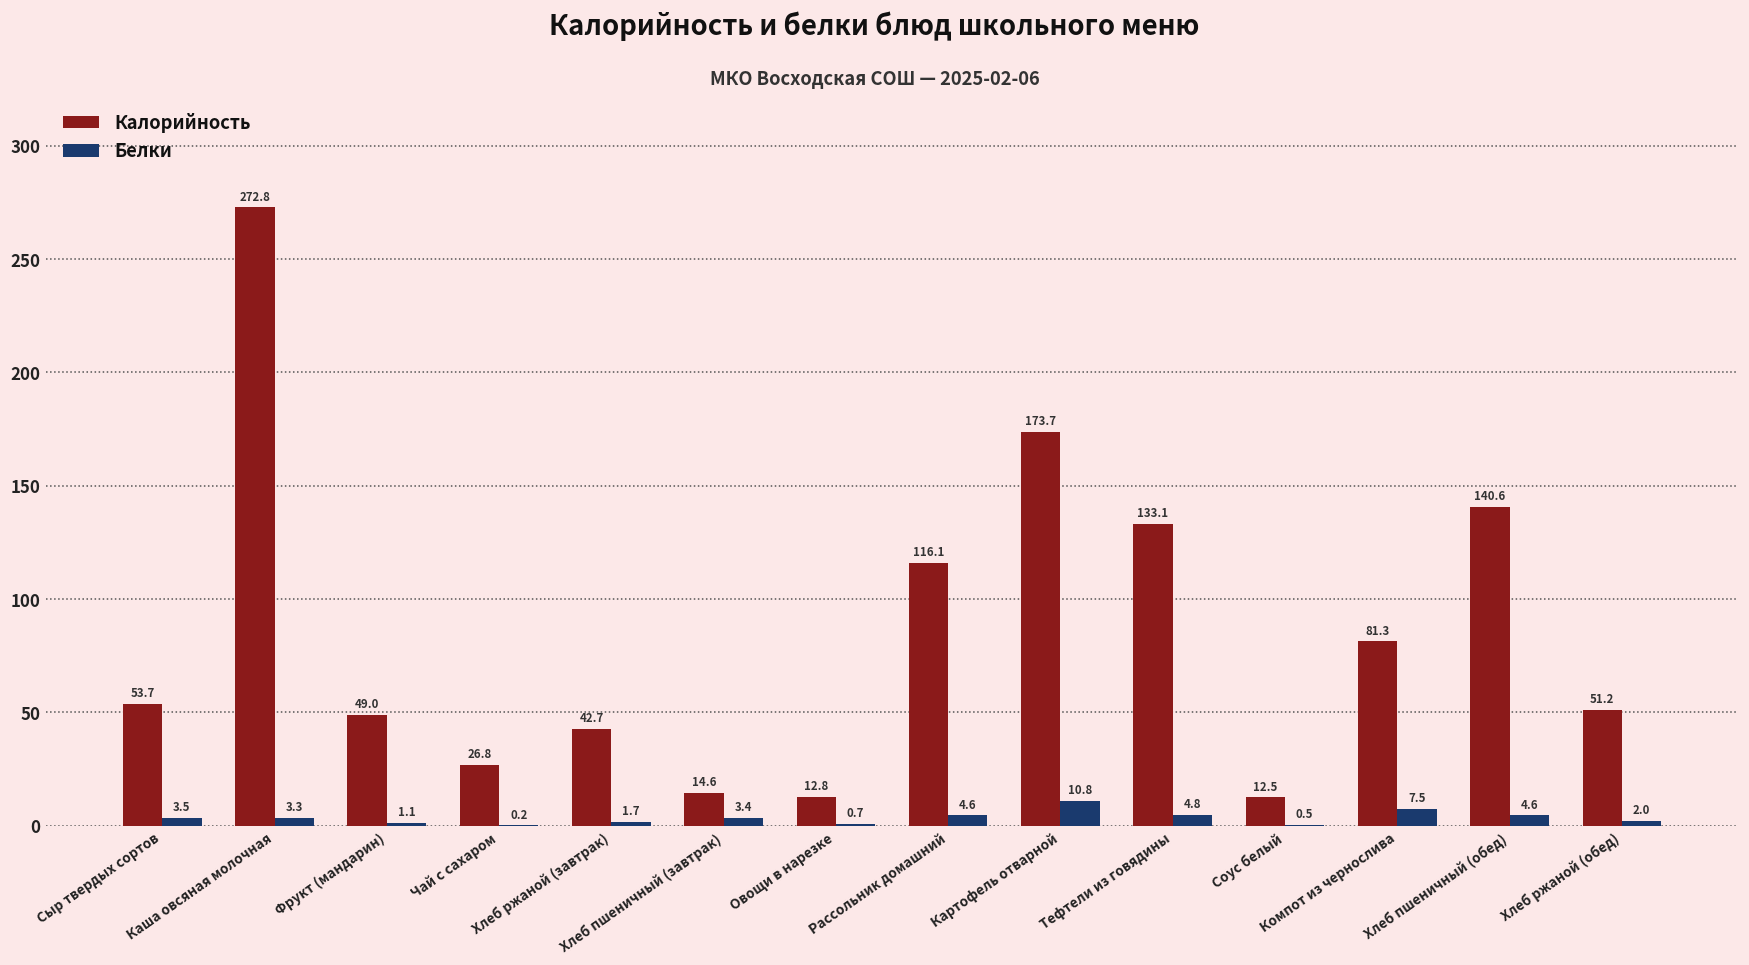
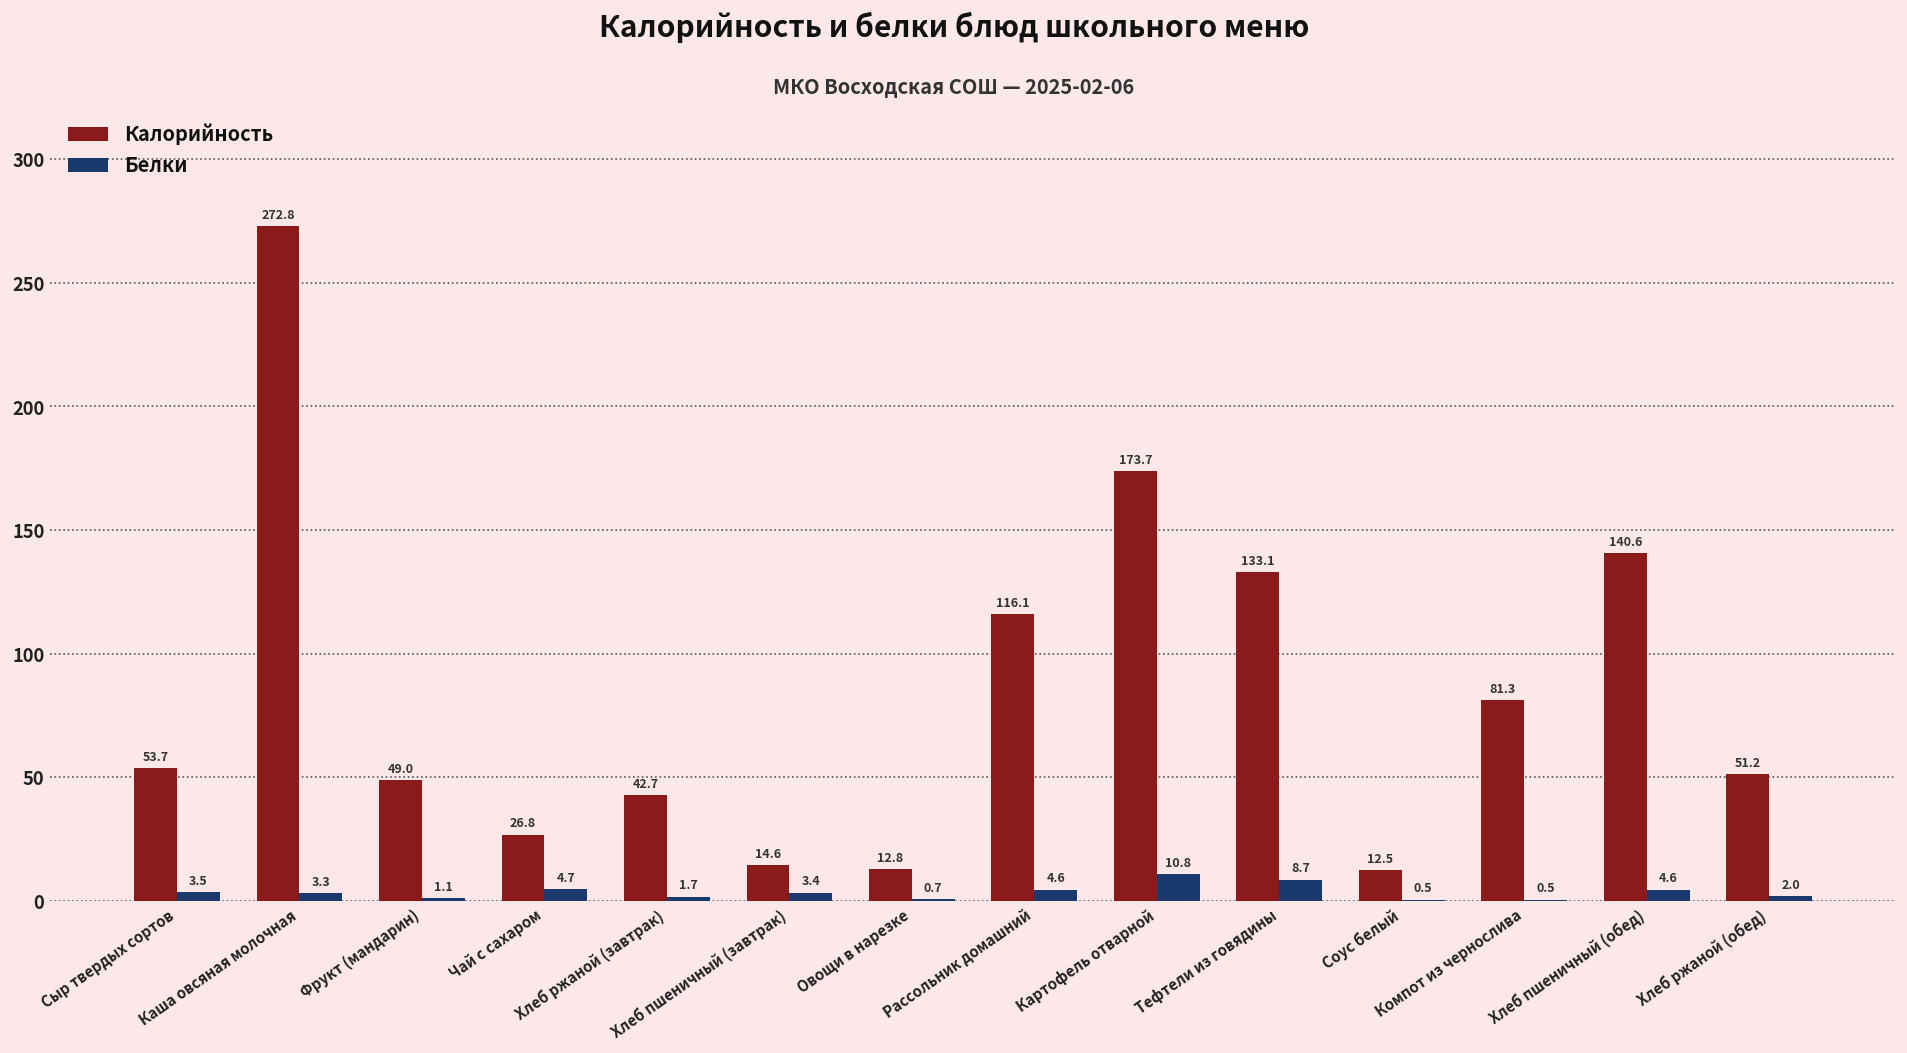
Белки, Чай с сахаром: 0.2 -> 4.7
Белки, Тефтели из говядины: 4.8 -> 8.7
Белки, Компот из чернослива: 7.5 -> 0.5
